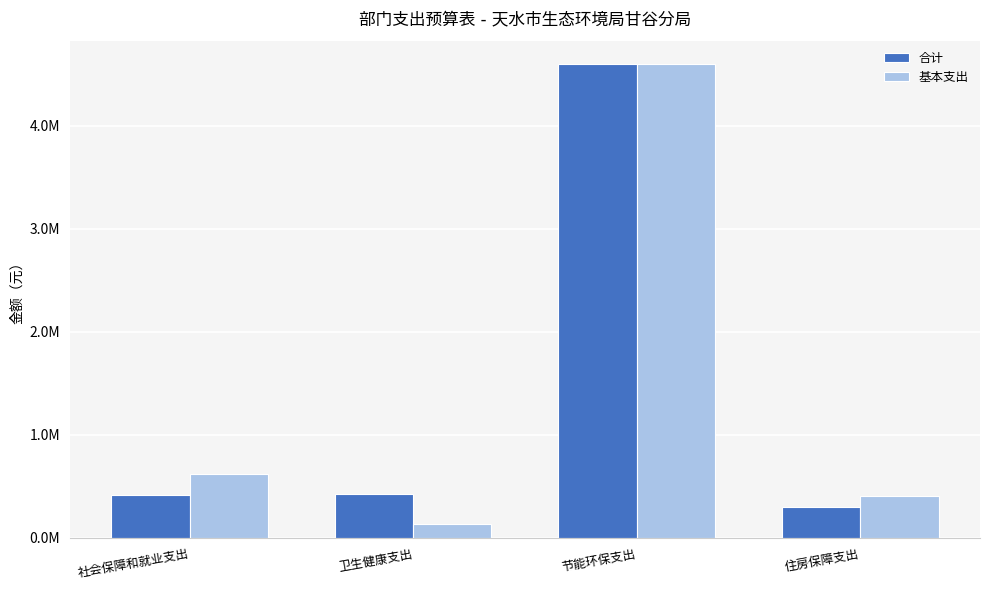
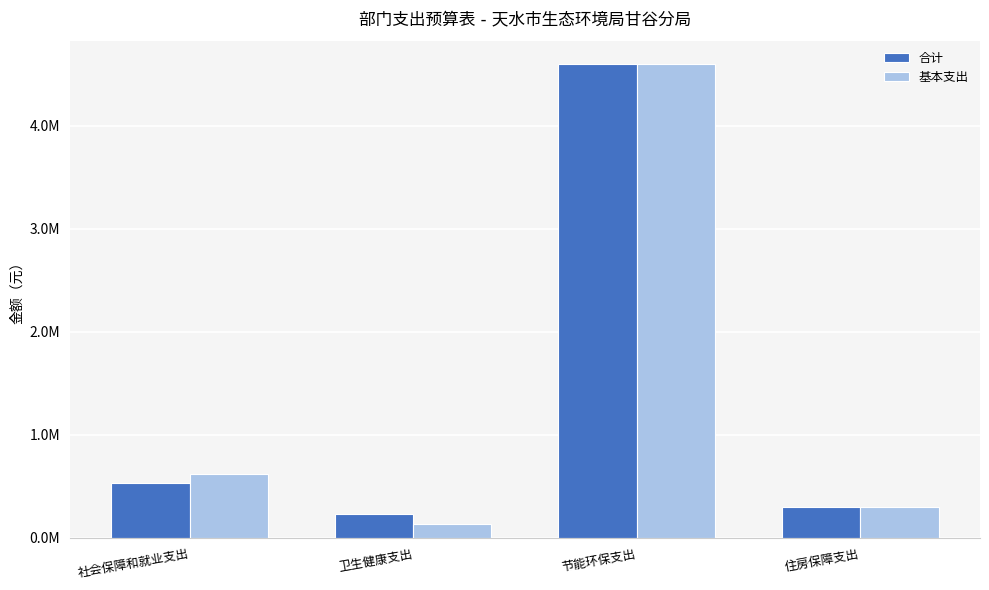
合计, 社会保障和就业支出: 410000 -> 530000
合计, 卫生健康支出: 420000 -> 240000
基本支出, 住房保障支出: 400000 -> 300000
